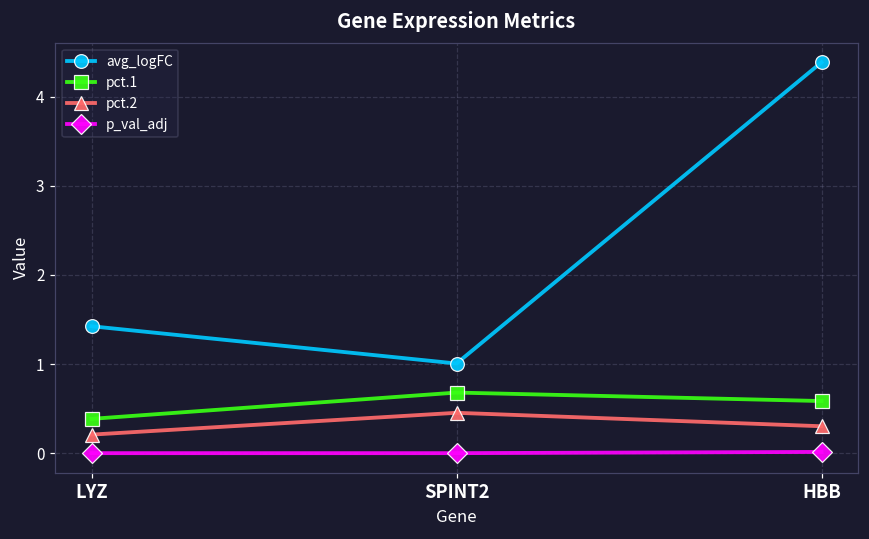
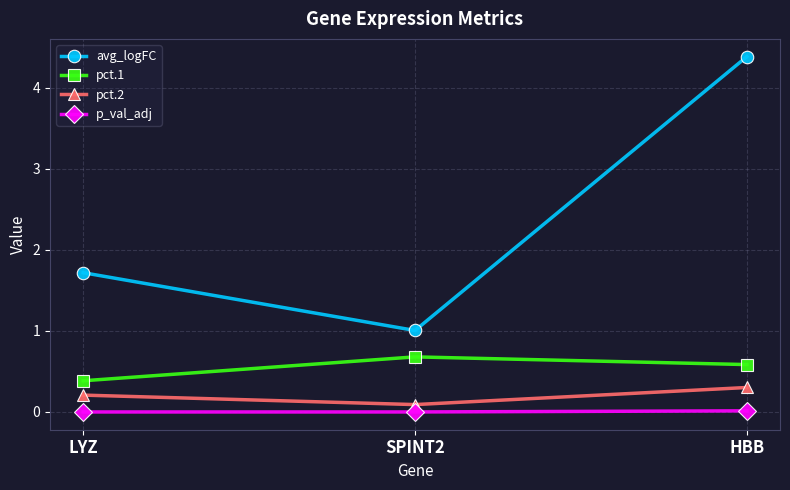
avg_logFC, LYZ: 1.4 -> 1.7
pct.2, SPINT2: 0.5 -> 0.1
